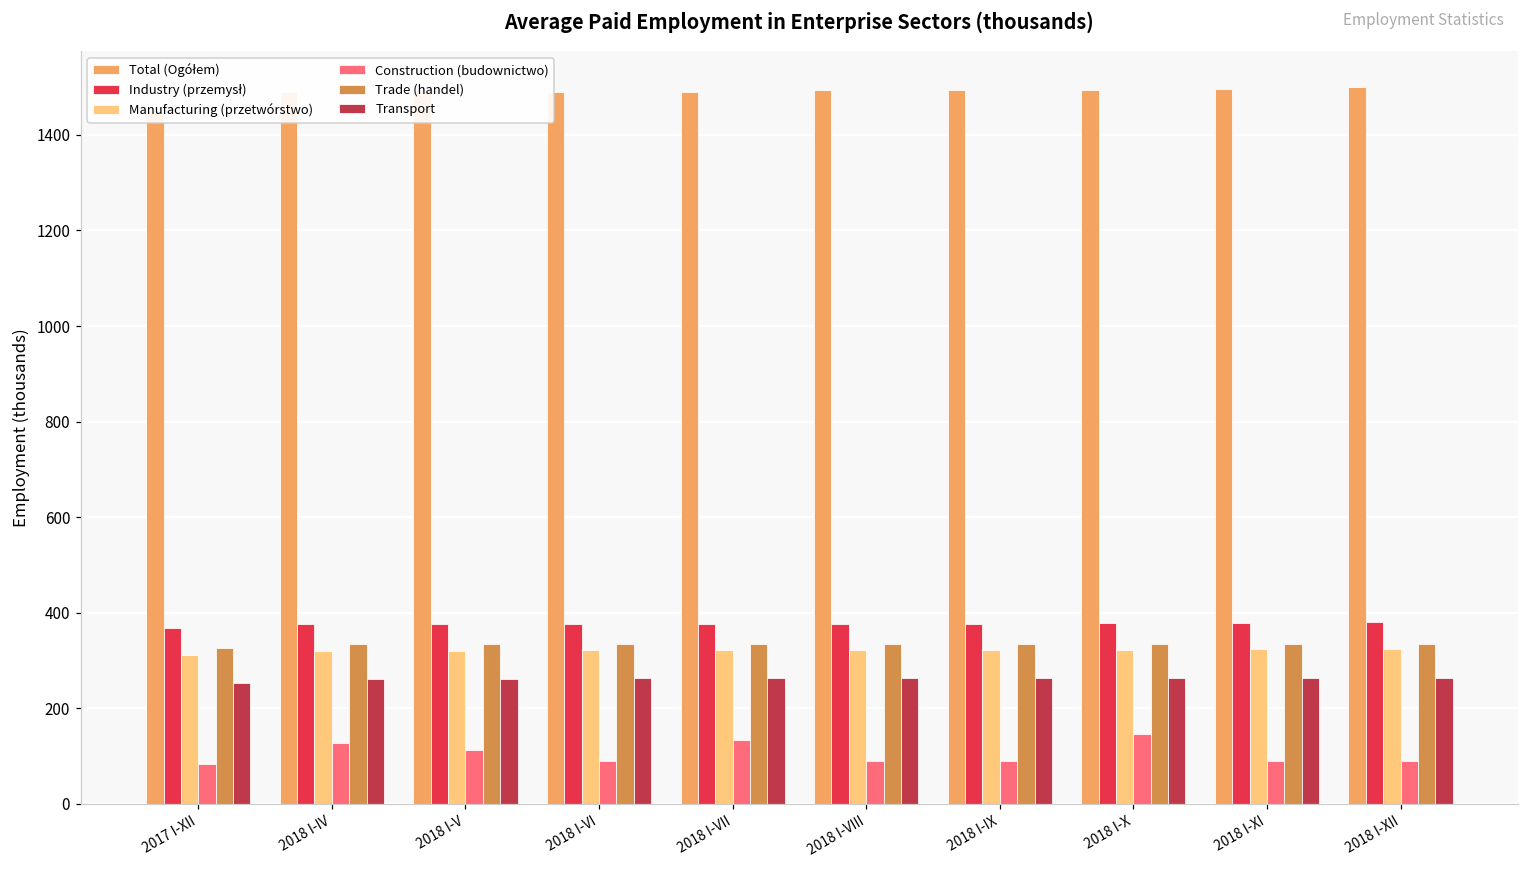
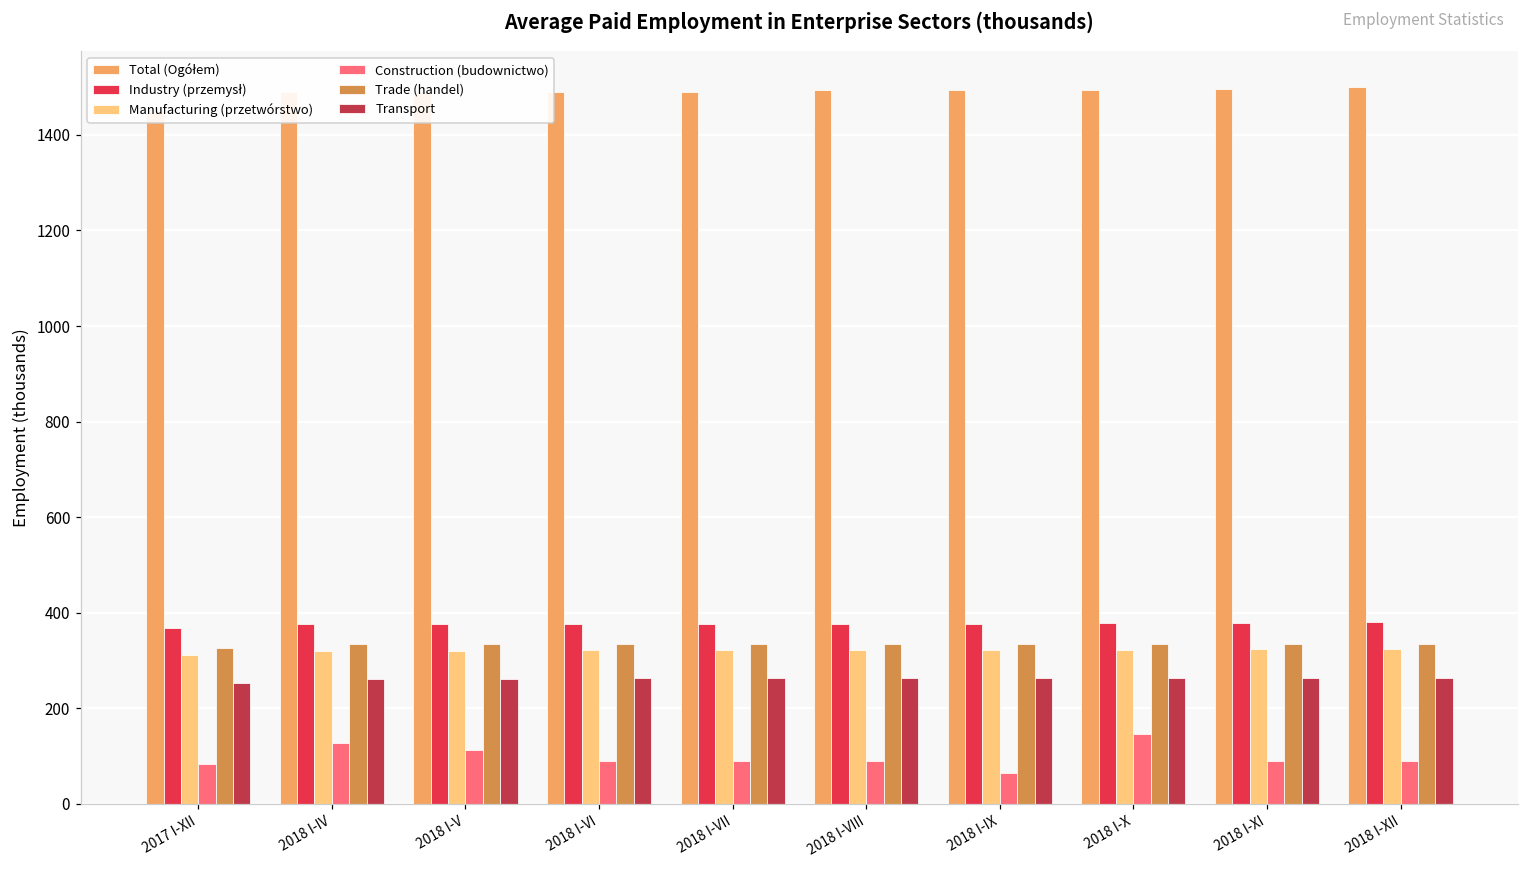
Construction (budownictwo), 2018 I-VII: 130 -> 90
Construction (budownictwo), 2018 I-IX: 90 -> 60
